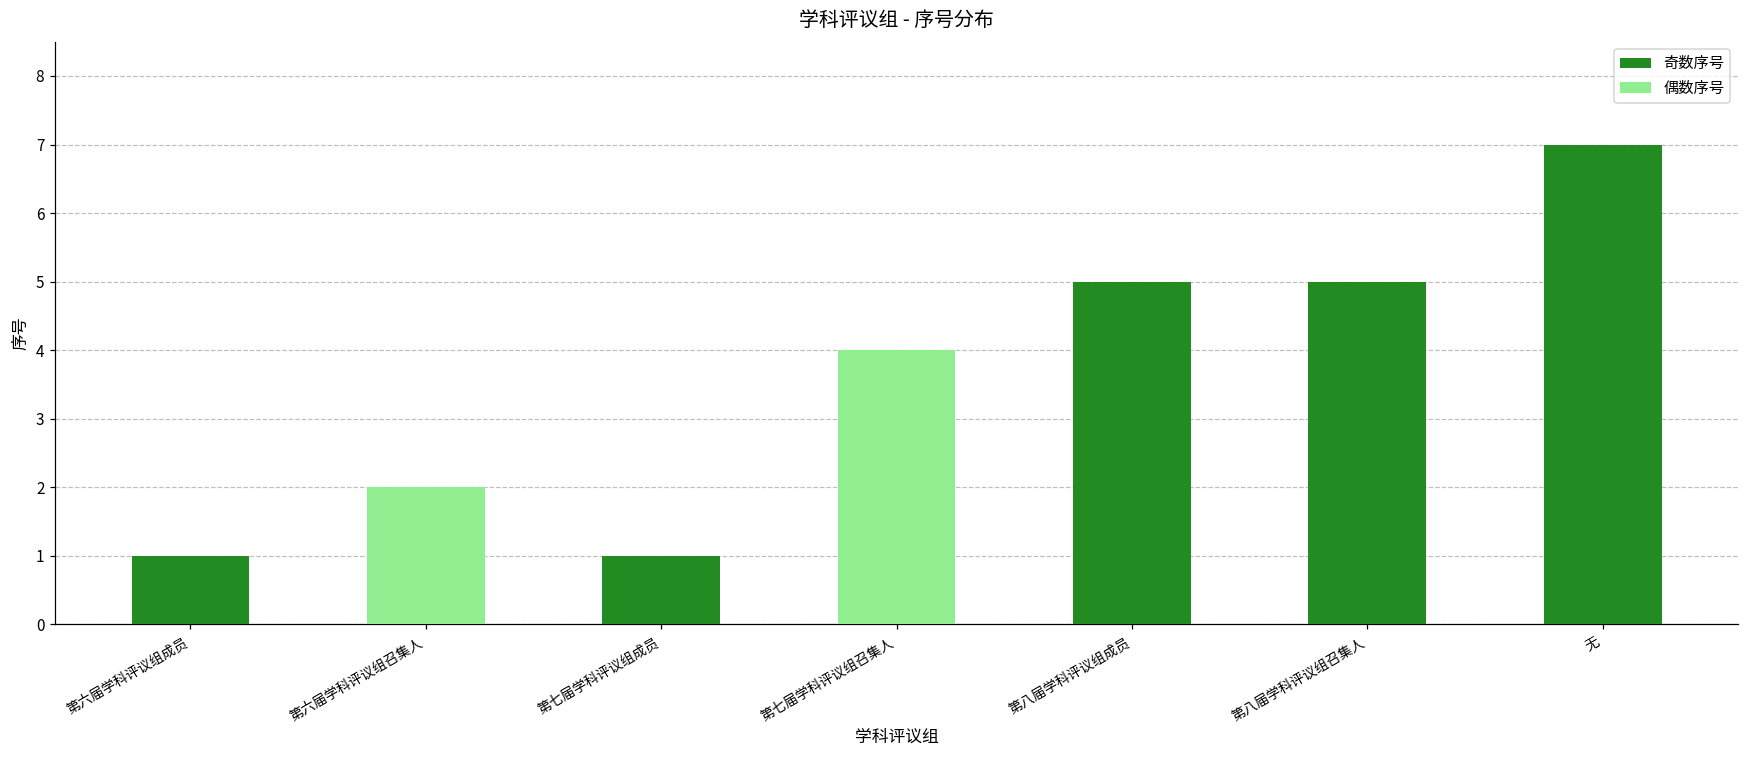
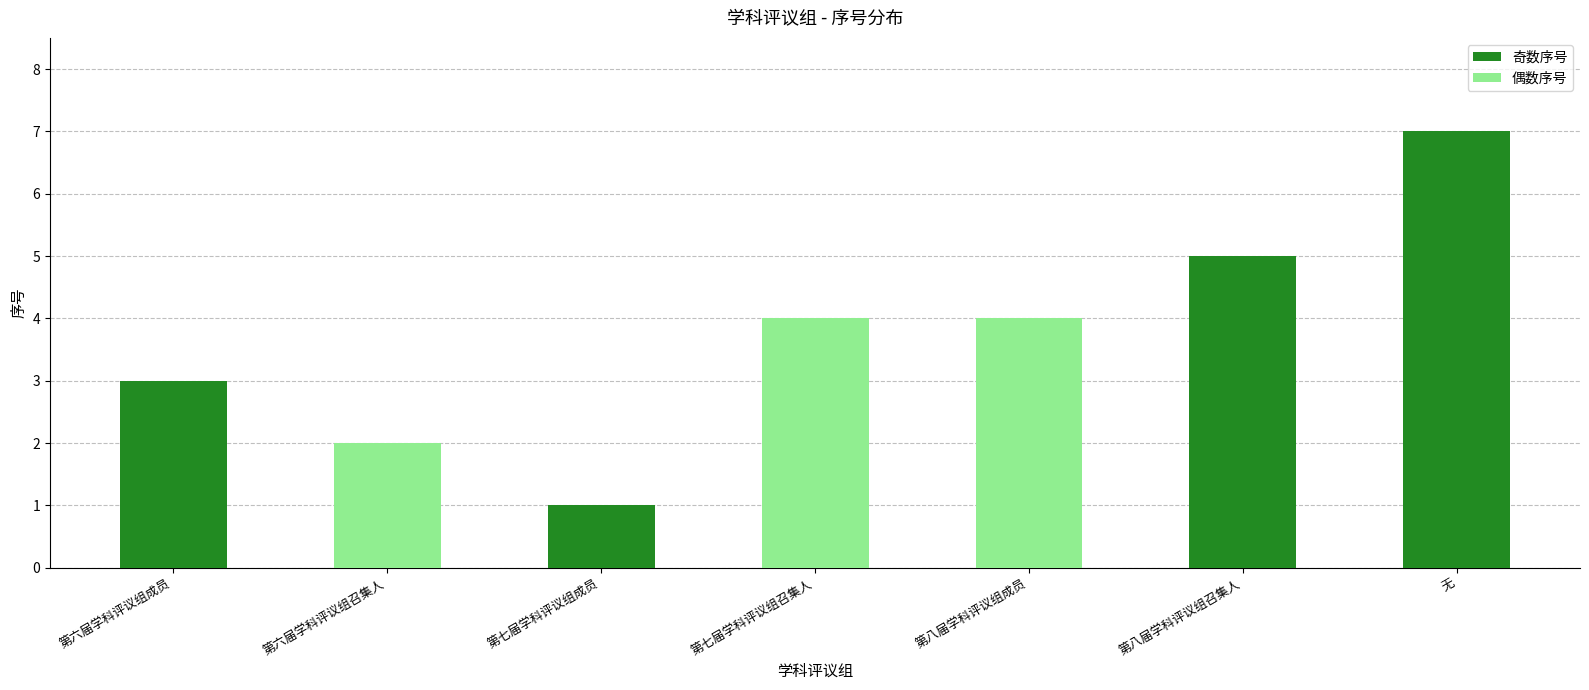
第六届学科评议组成员: 1 -> 3
第八届学科评议组成员: 5 -> 4
